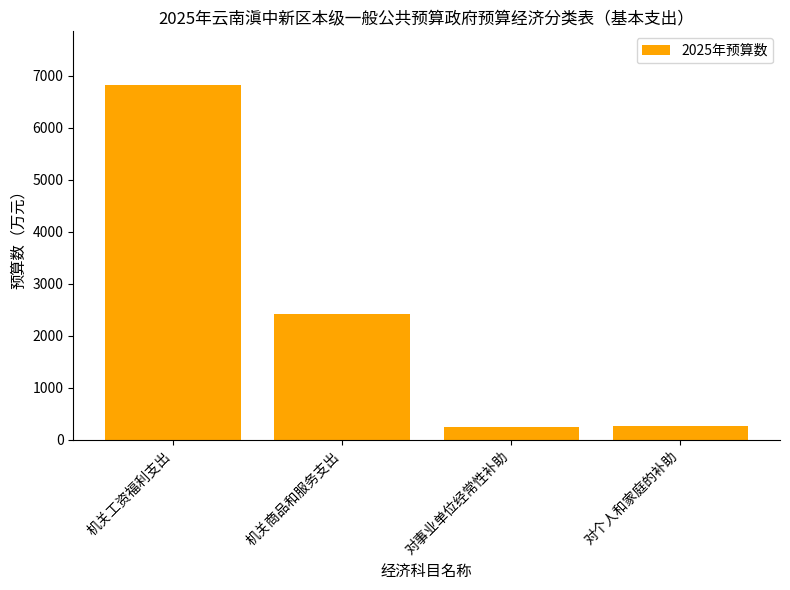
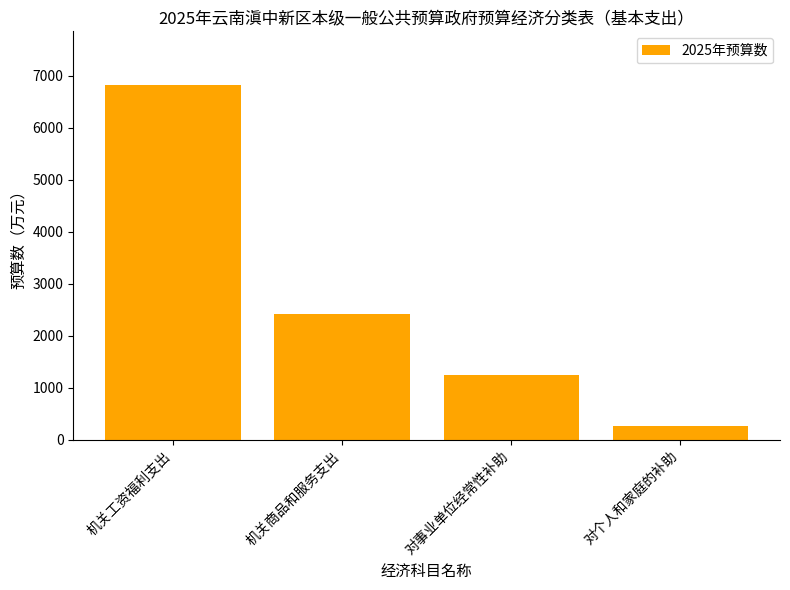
对事业单位经常性补助: 200 -> 1200
